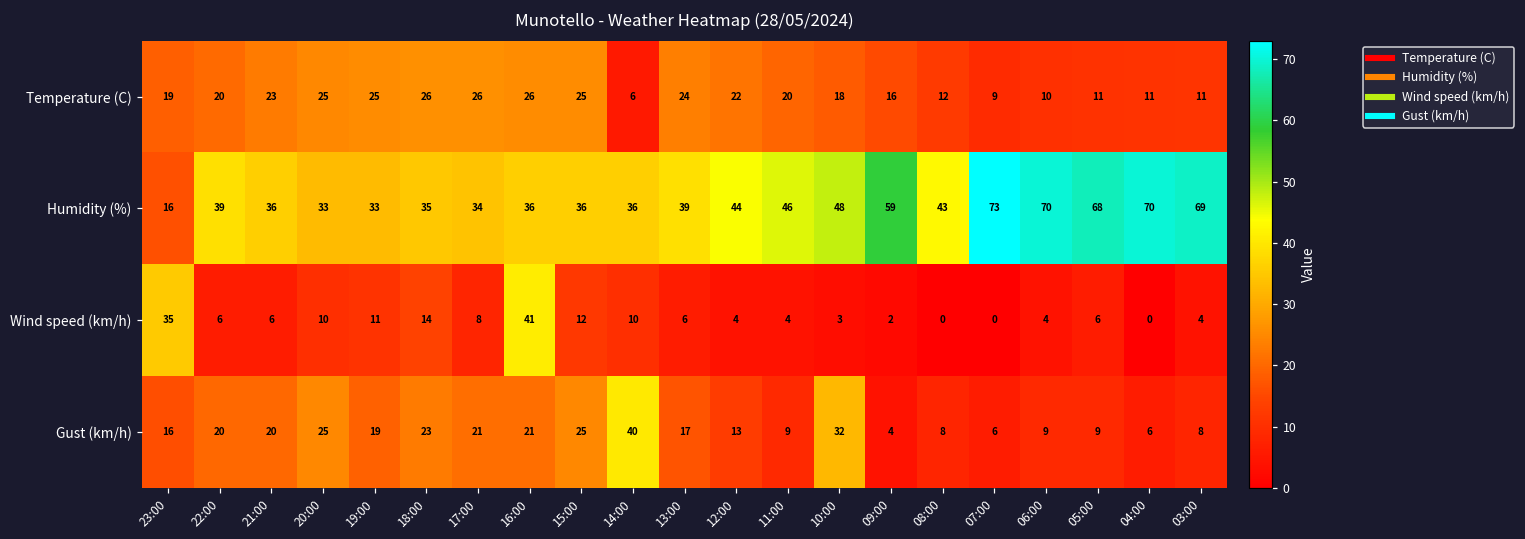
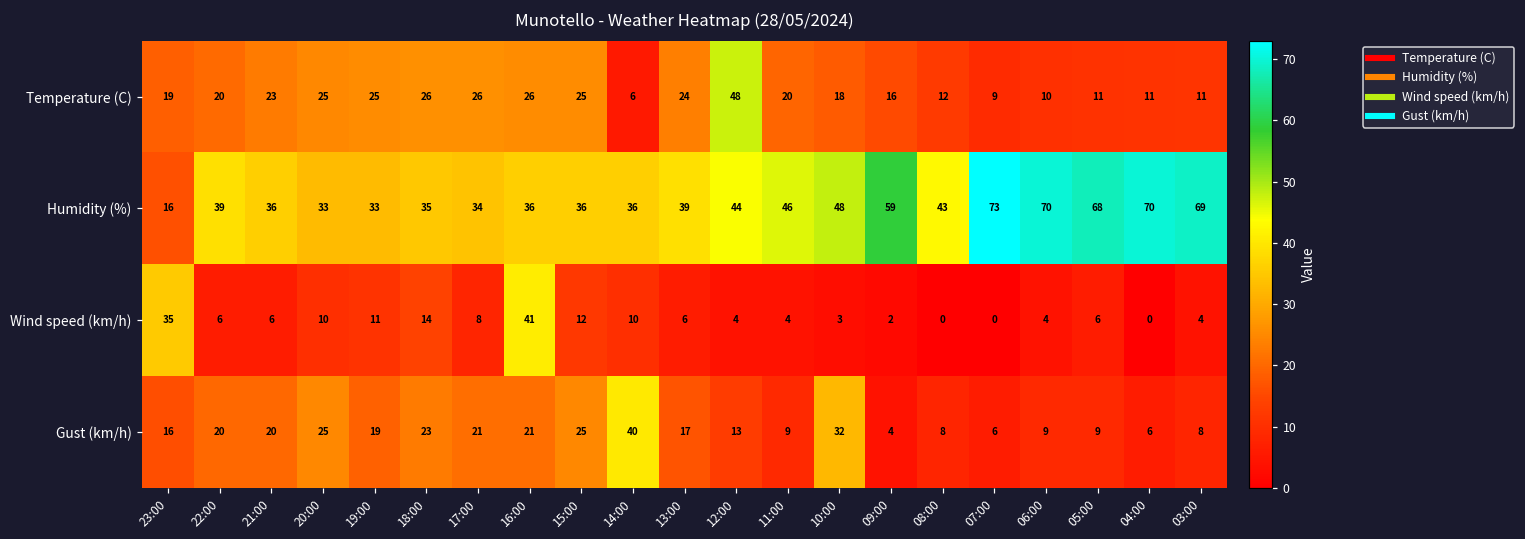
Temperature (C), 12:00: 22 -> 48
